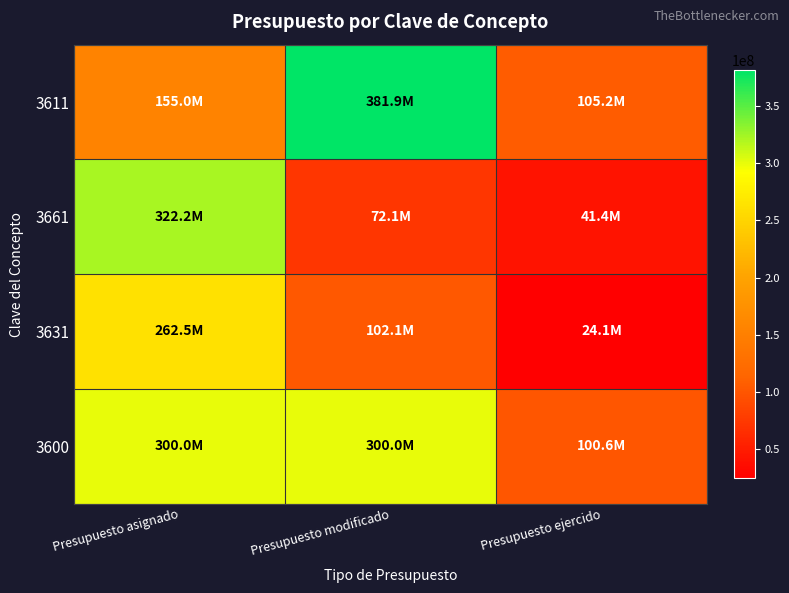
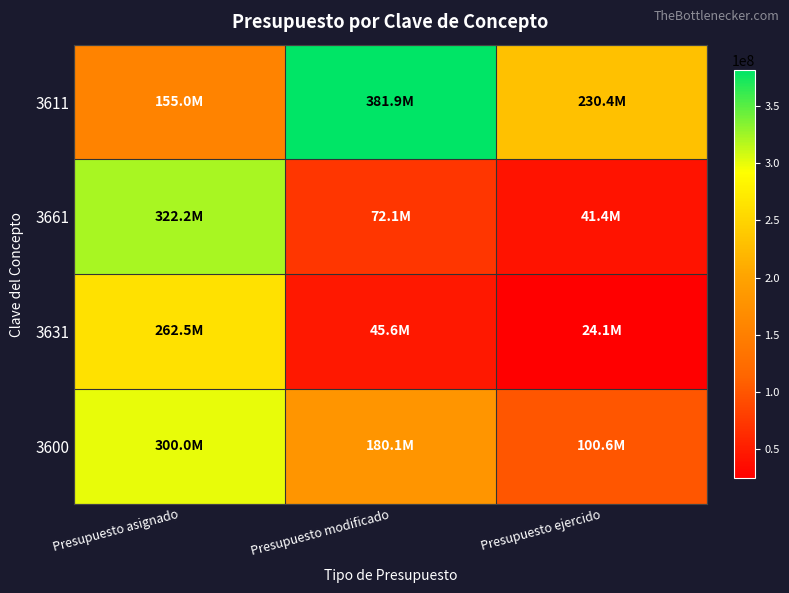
3611, Presupuesto ejercido: 105.2M -> 230.4M
3631, Presupuesto modificado: 102.1M -> 45.6M
3600, Presupuesto modificado: 300.0M -> 180.1M
